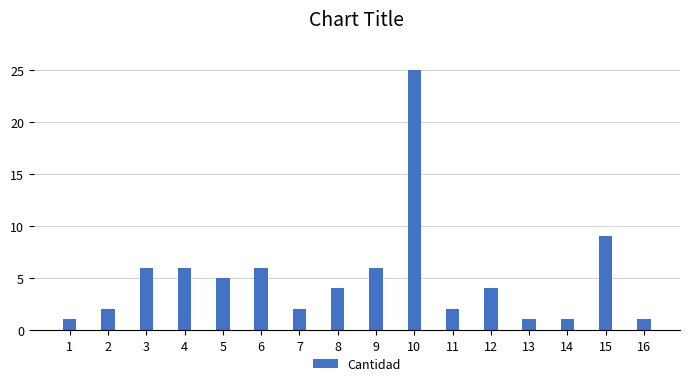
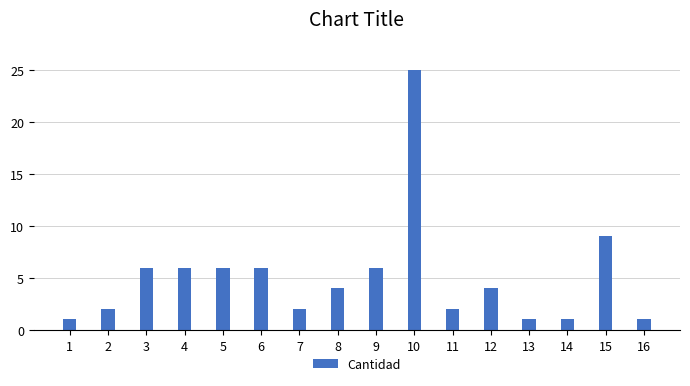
5: 5 -> 6
